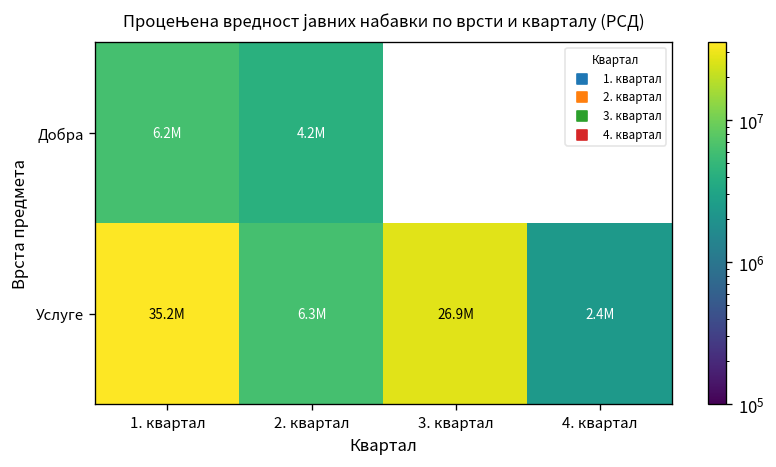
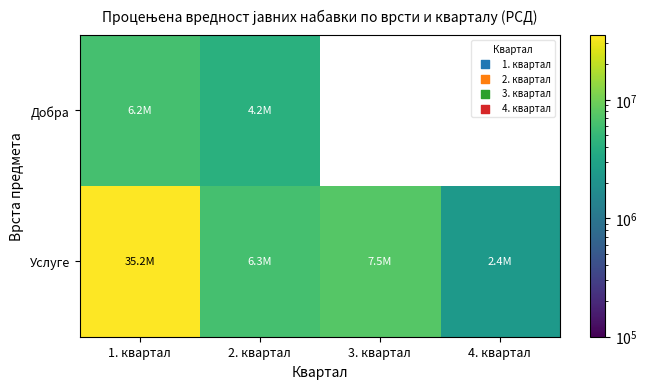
Услуге, 3. квартал: 26.9M -> 7.5M
